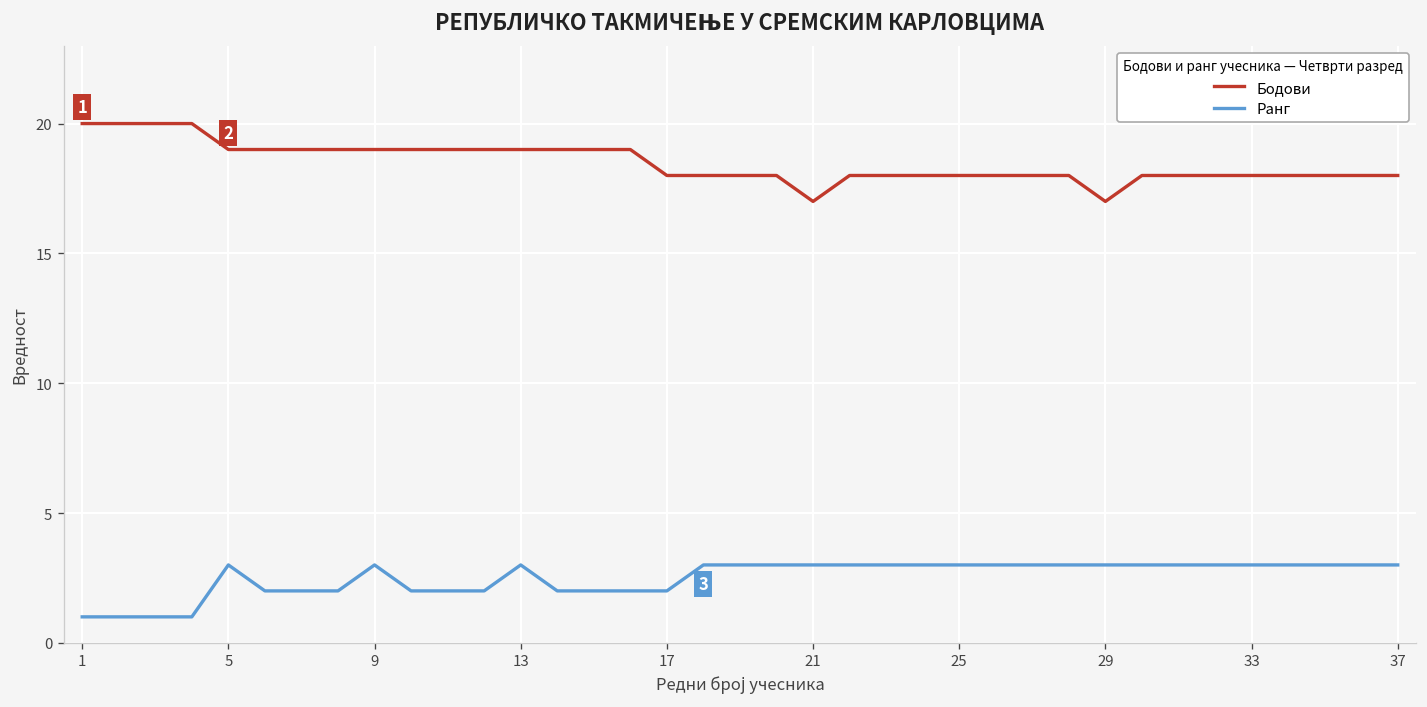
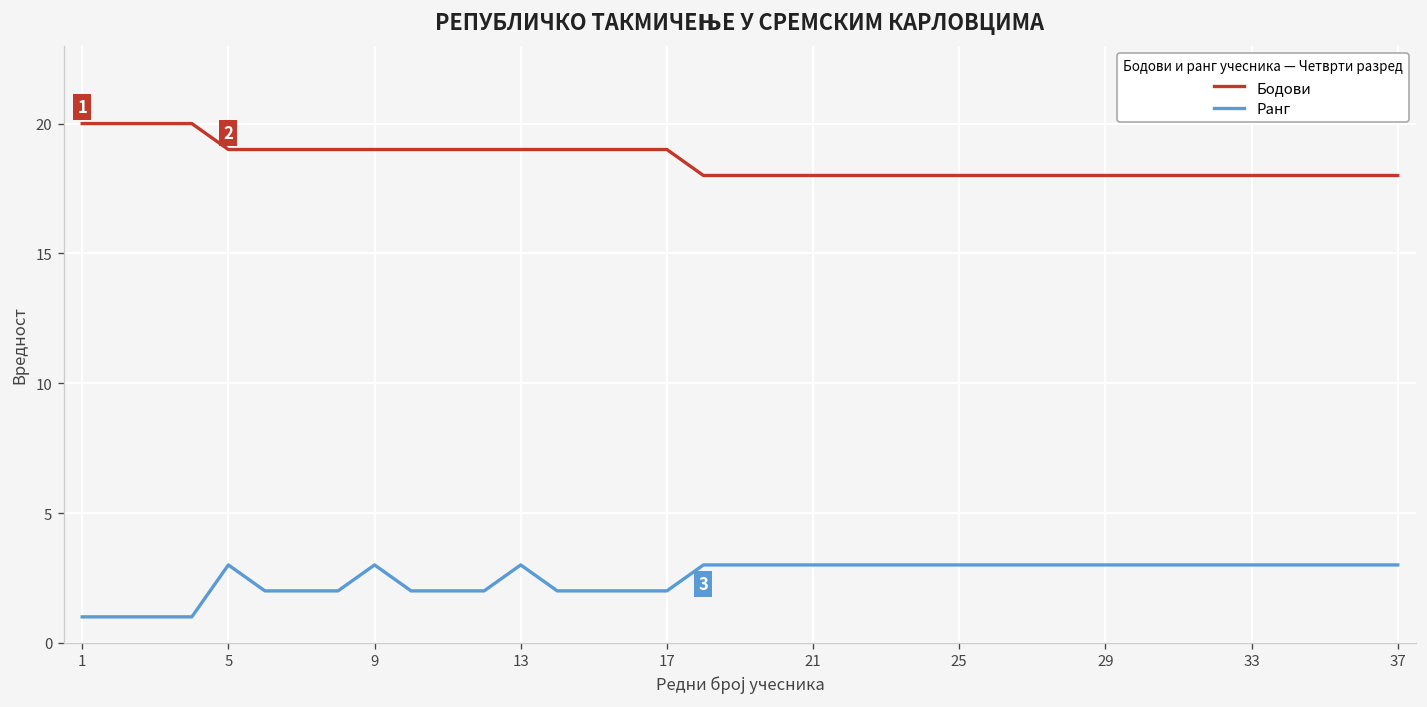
Бодови, 17: 18 -> 19
Бодови, 21: 17 -> 18
Бодови, 29: 17 -> 18
